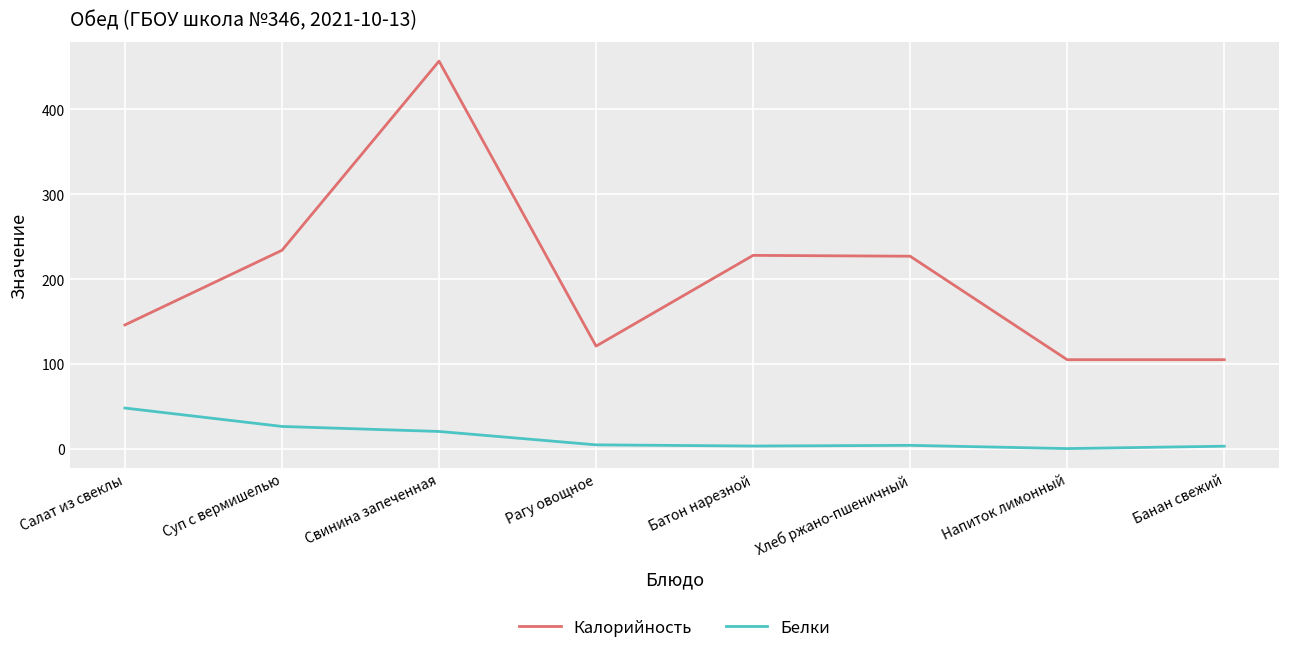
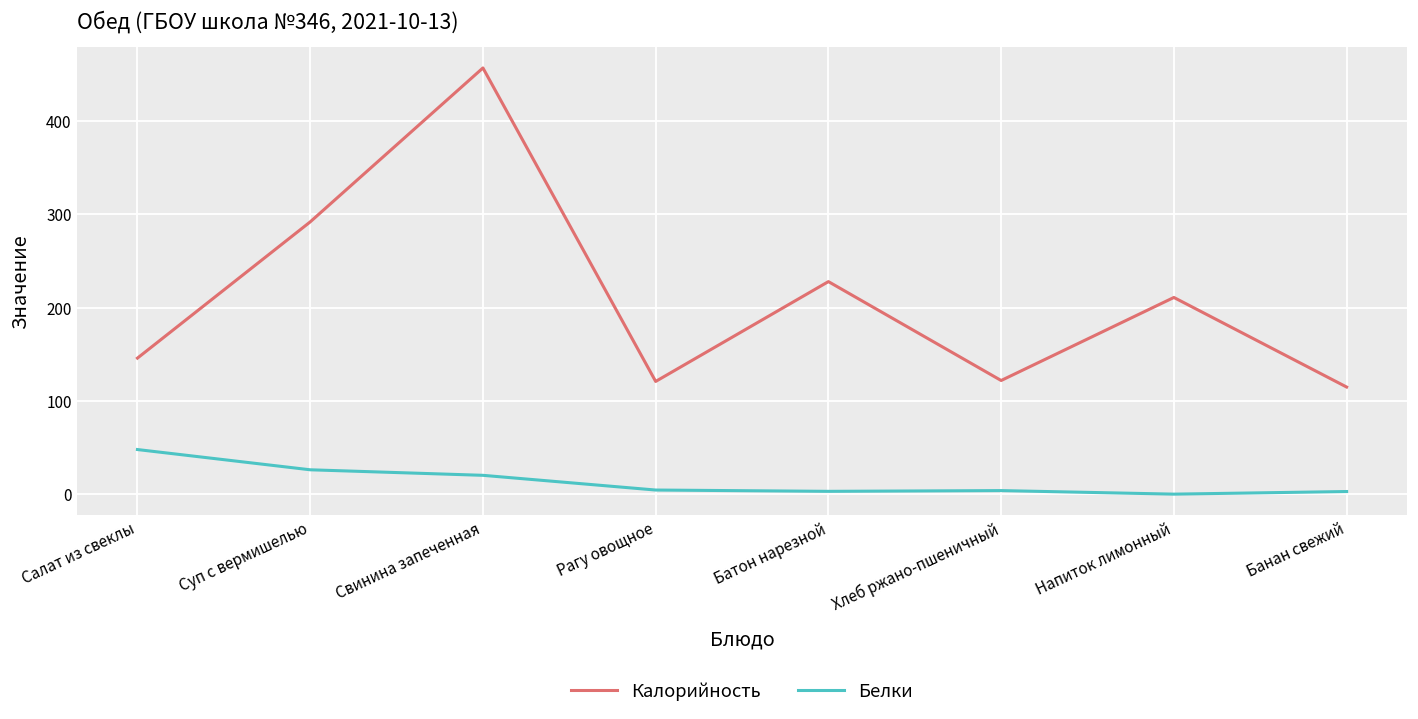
Калорийность, Суп с вермишелью: 230 -> 290
Калорийность, Хлеб ржано-пшеничный: 230 -> 120
Калорийность, Напиток лимонный: 110 -> 210
Калорийность, Банан свежий: 110 -> 120
